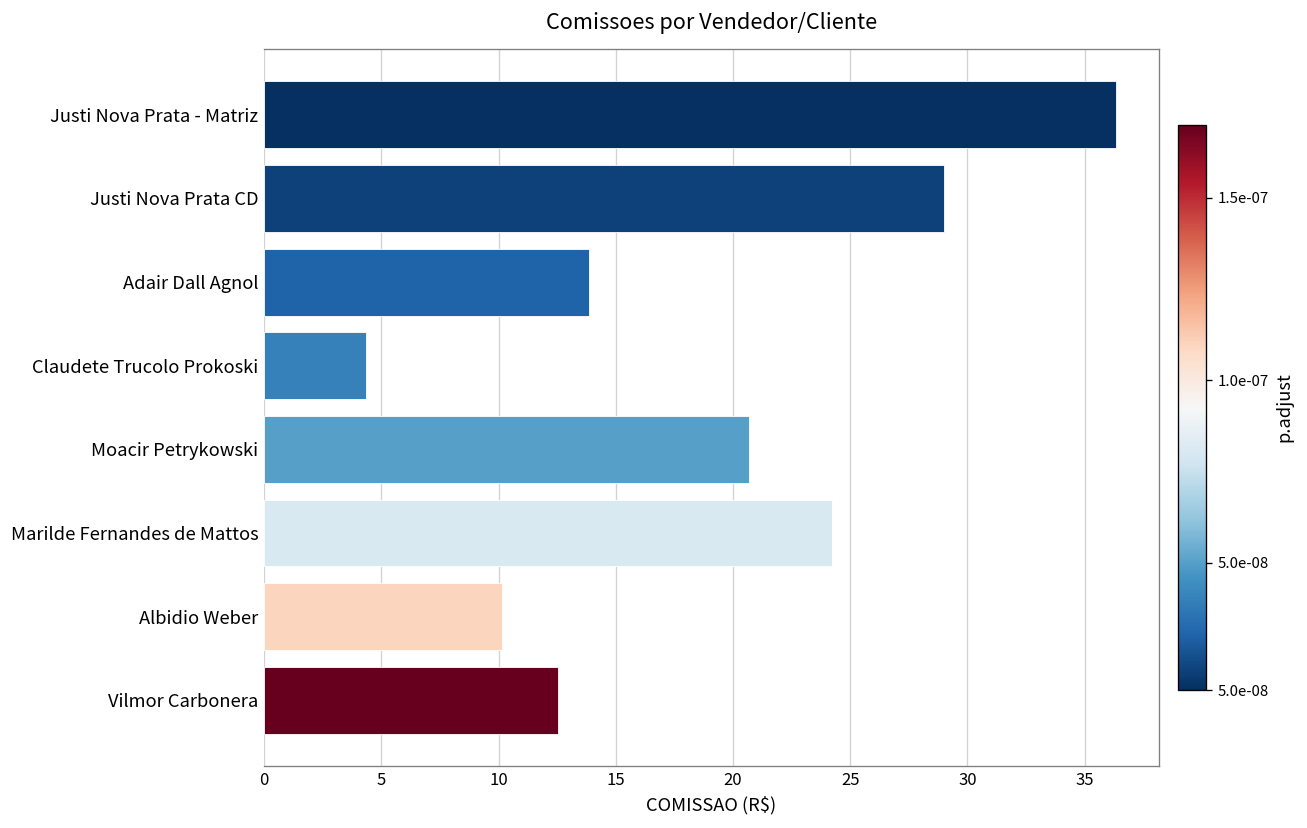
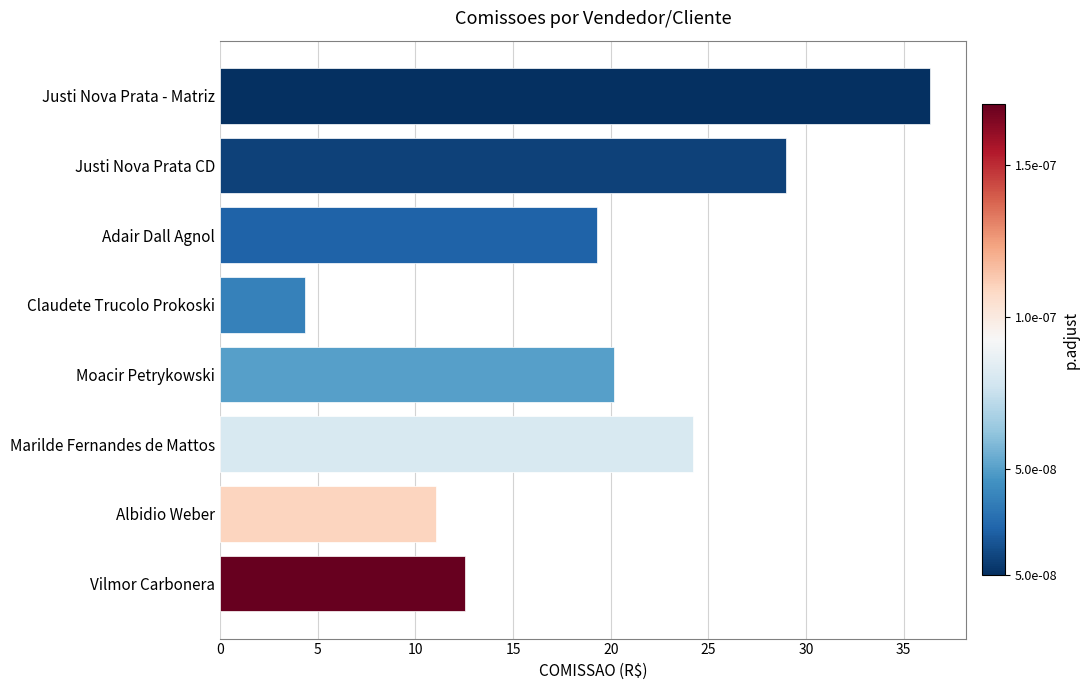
Adair Dall Agnol: 13.9 -> 19.3
Moacir Petrykowski: 20.7 -> 20.2
Albidio Weber: 10.2 -> 11.0
